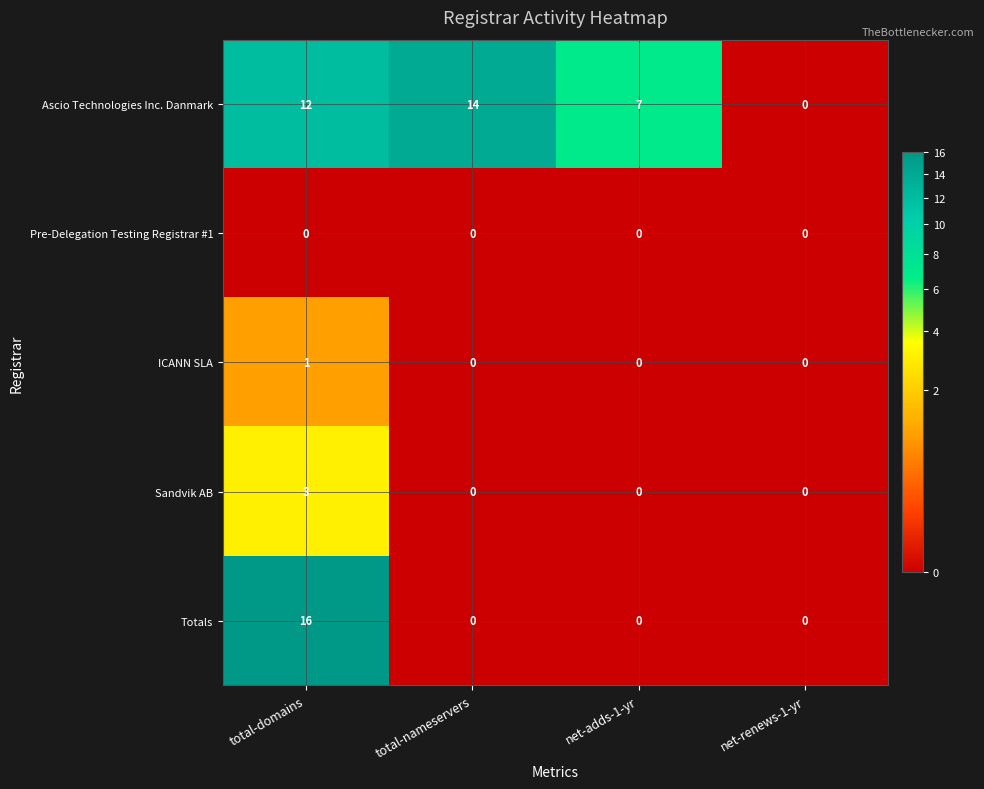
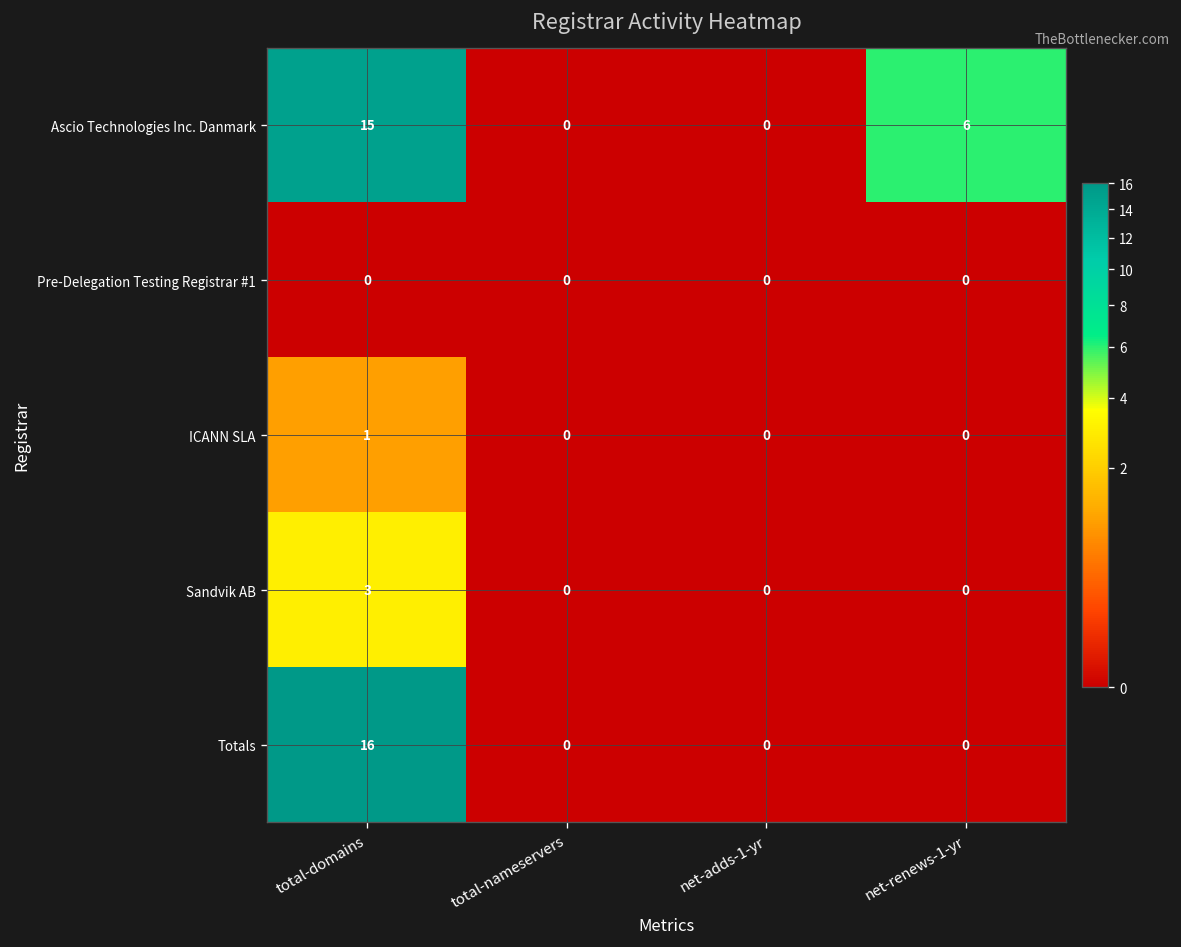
Ascio Technologies Inc. Danmark, total-domains: 12 -> 15
Ascio Technologies Inc. Danmark, total-nameservers: 14 -> 0
Ascio Technologies Inc. Danmark, net-adds-1-yr: 7 -> 0
Ascio Technologies Inc. Danmark, net-renews-1-yr: 0 -> 6
